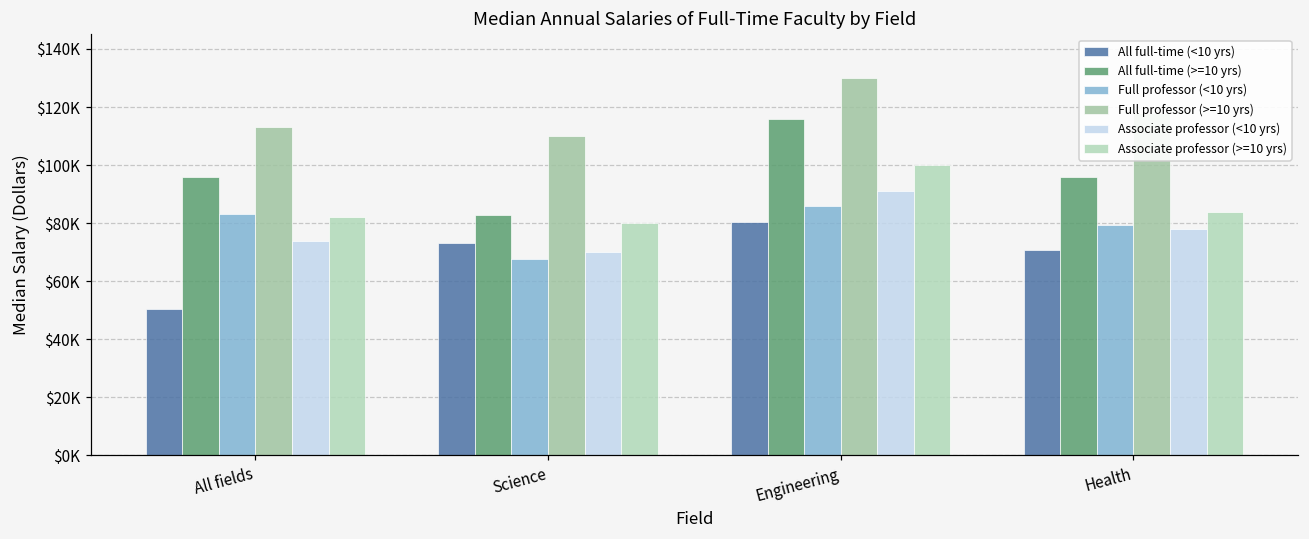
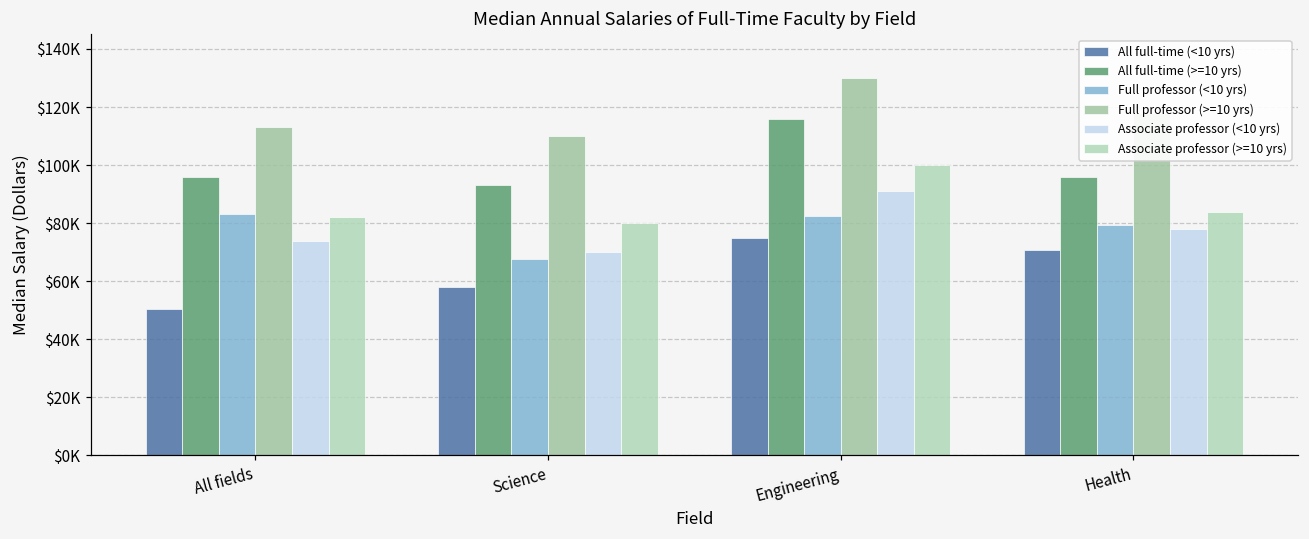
All full-time (<10 yrs), Science: $73000 -> $58000
All full-time (>=10 yrs), Science: $83000 -> $93000
All full-time (<10 yrs), Engineering: $80000 -> $75000
Full professor (<10 yrs), Engineering: $86000 -> $83000
